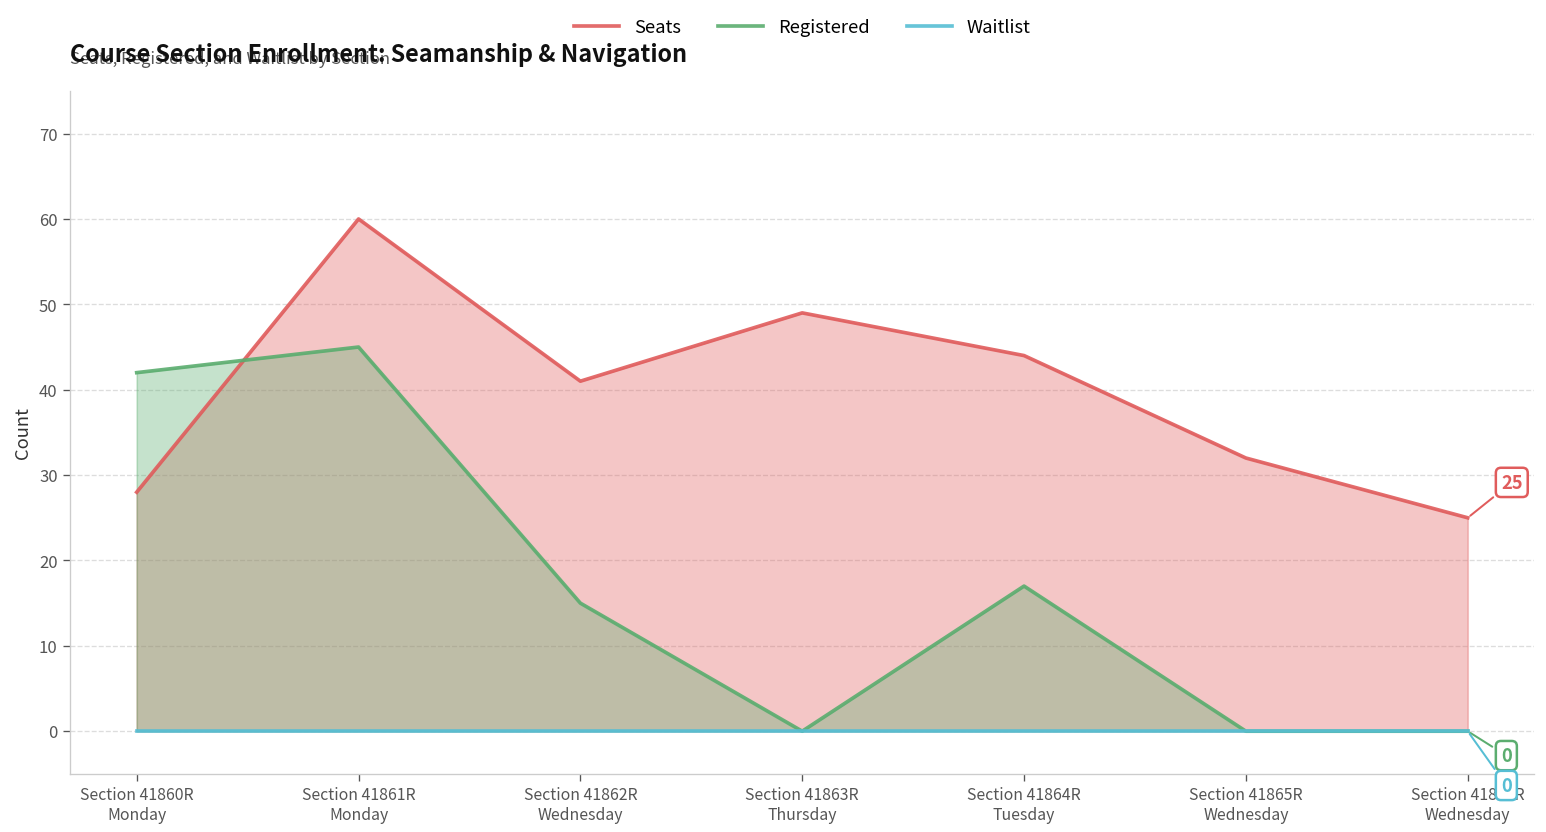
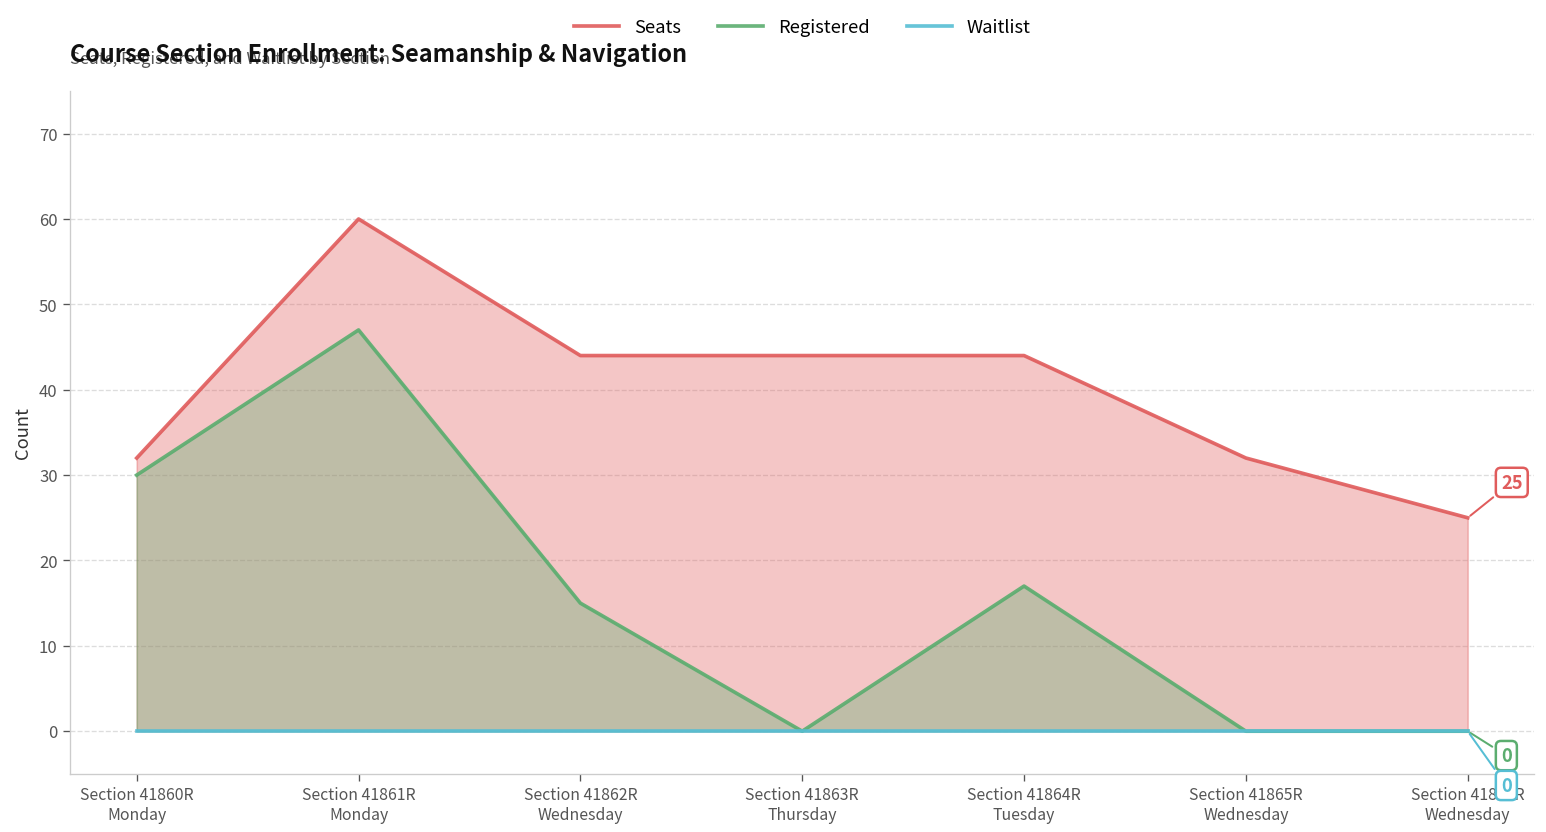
Seats, Section 41860R Monday: 28 -> 32
Registered, Section 41860R Monday: 42 -> 30
Registered, Section 41861R Monday: 45 -> 47
Seats, Section 41862R Wednesday: 41 -> 44
Seats, Section 41863R Thursday: 49 -> 44
